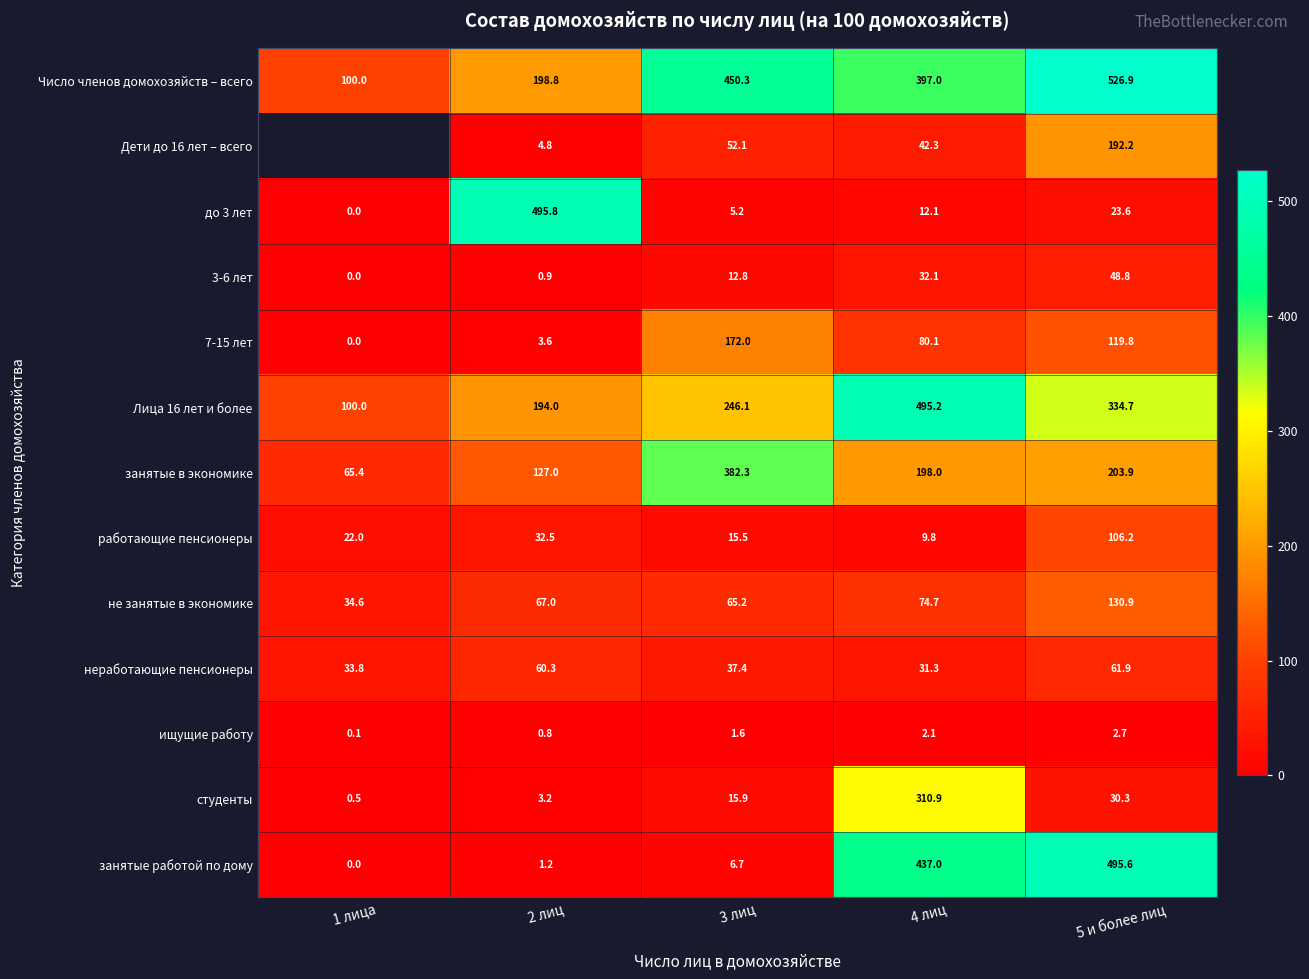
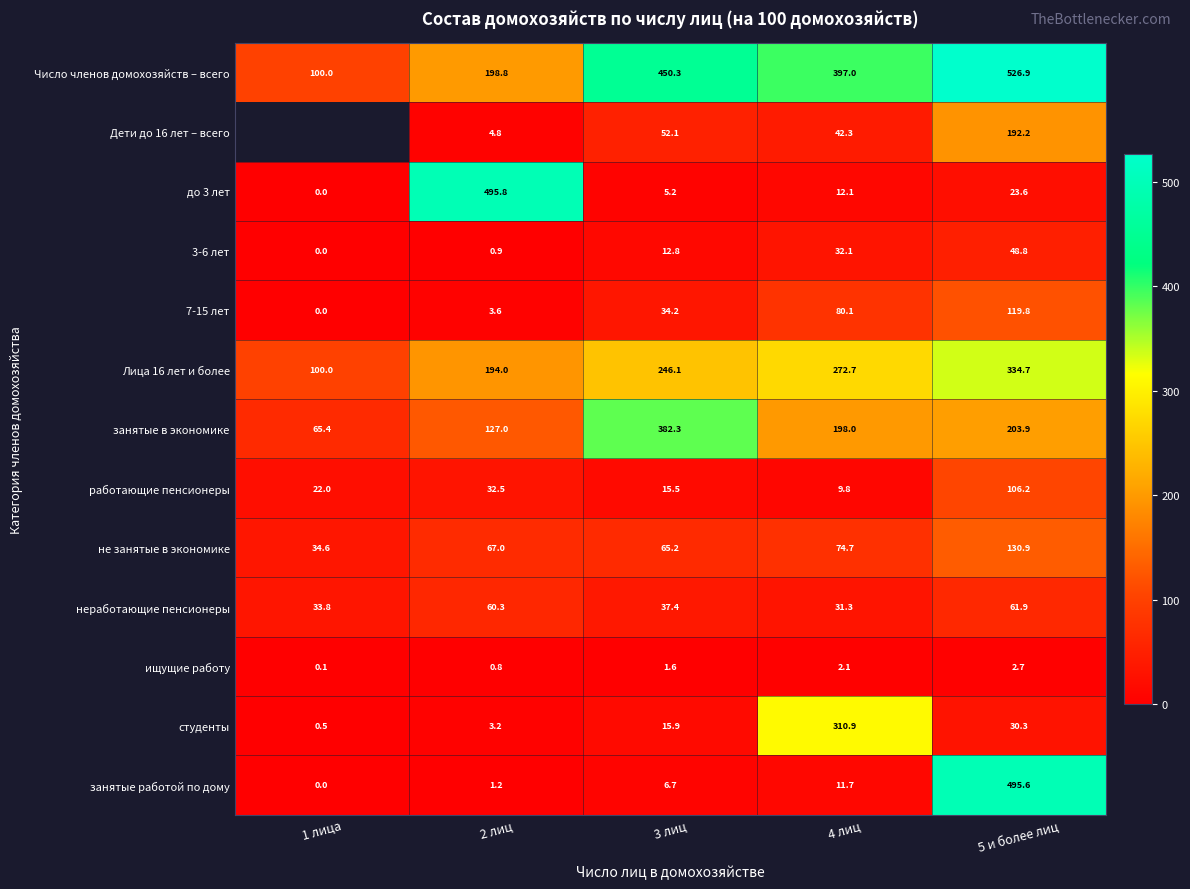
7-15 лет, 3 лиц: 172.0 -> 34.2
Лица 16 лет и более, 4 лиц: 495.2 -> 272.7
занятые работой по дому, 4 лиц: 437.0 -> 11.7
